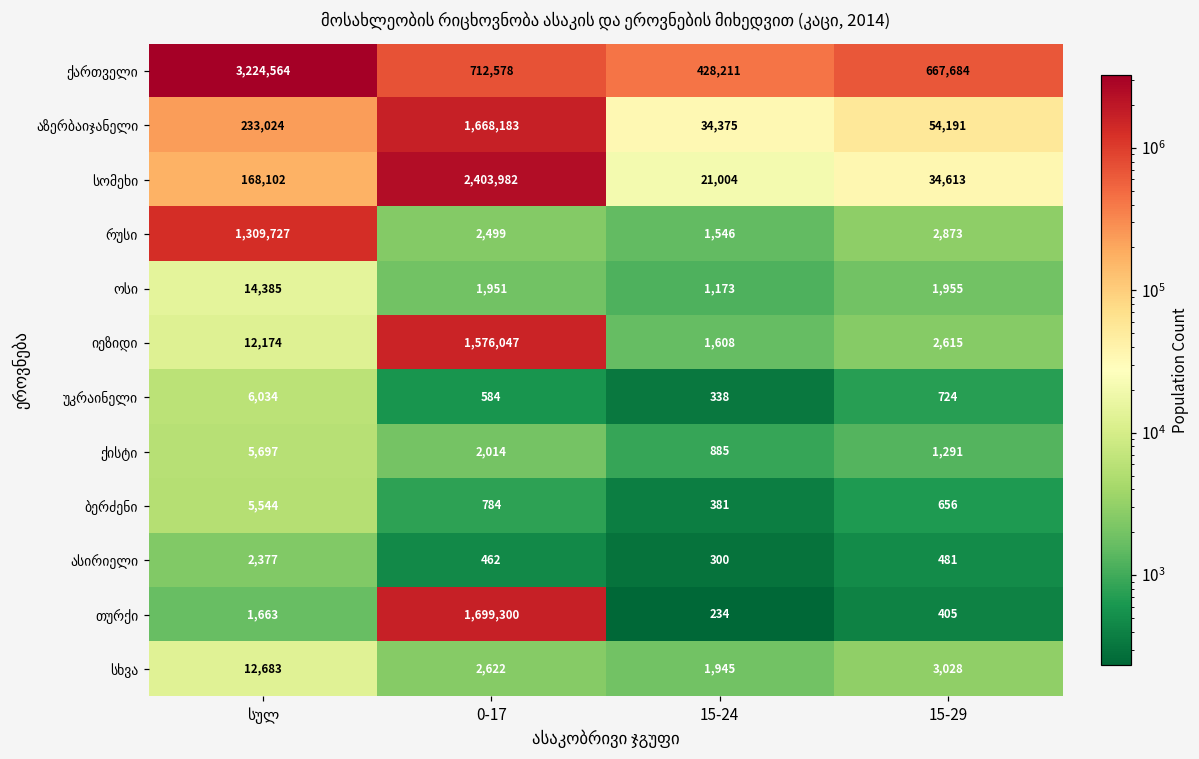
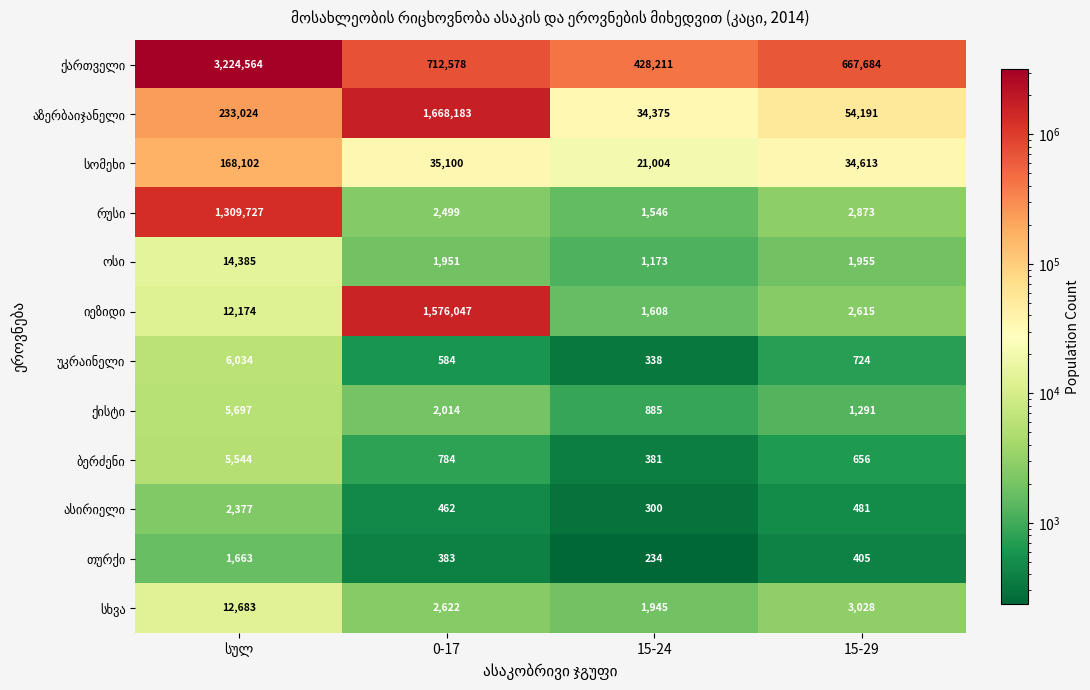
სომეხი, 0-17: 2,403,982 -> 35,100
თურქი, 0-17: 1,699,300 -> 383
